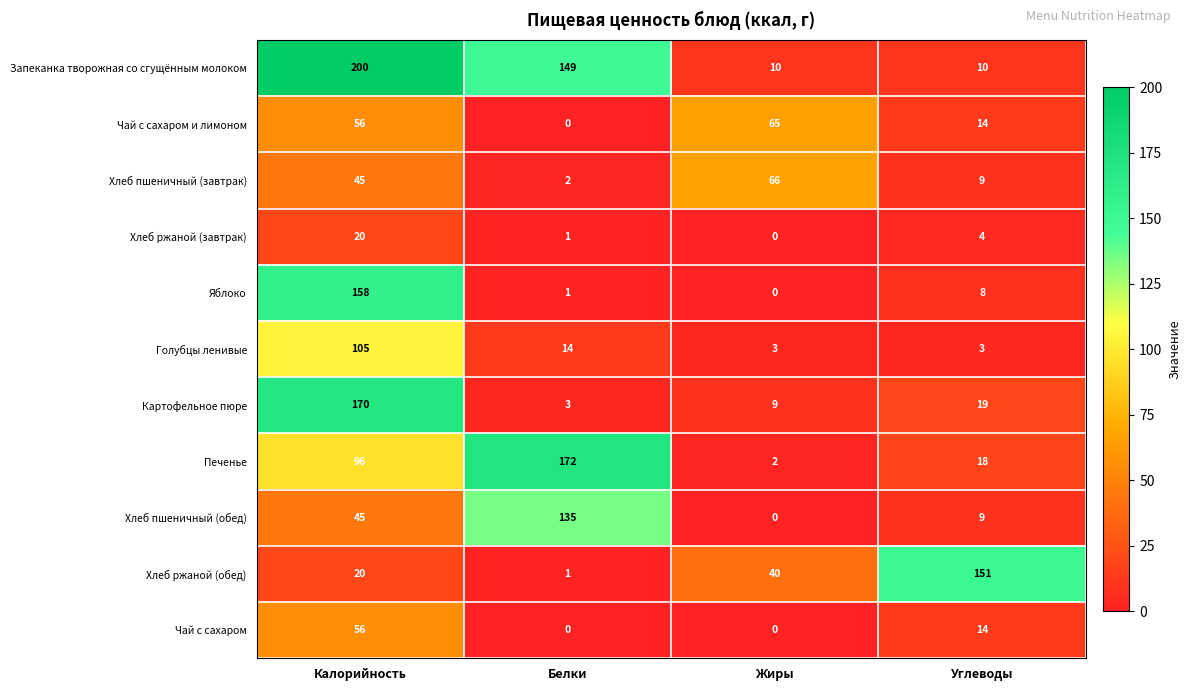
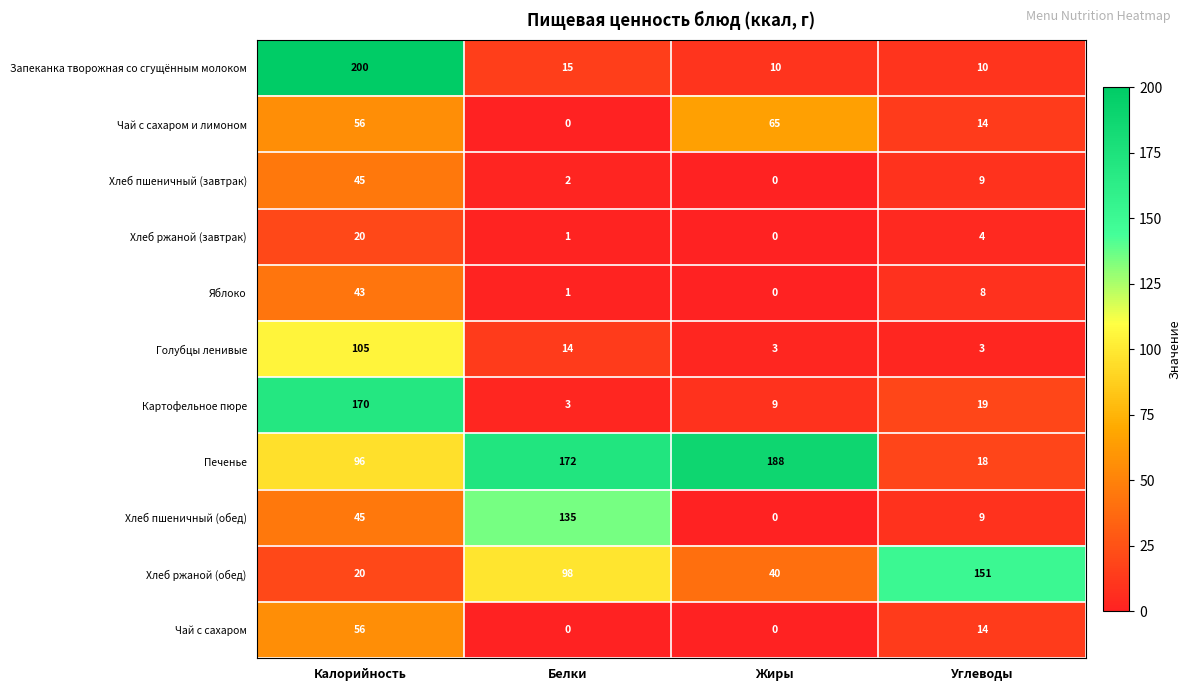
Запеканка творожная со сгущённым молоком, Белки: 149 -> 15
Хлеб пшеничный (завтрак), Жиры: 66 -> 0
Яблоко, Калорийность: 158 -> 43
Печенье, Жиры: 2 -> 188
Хлеб ржаной (обед), Белки: 1 -> 98
